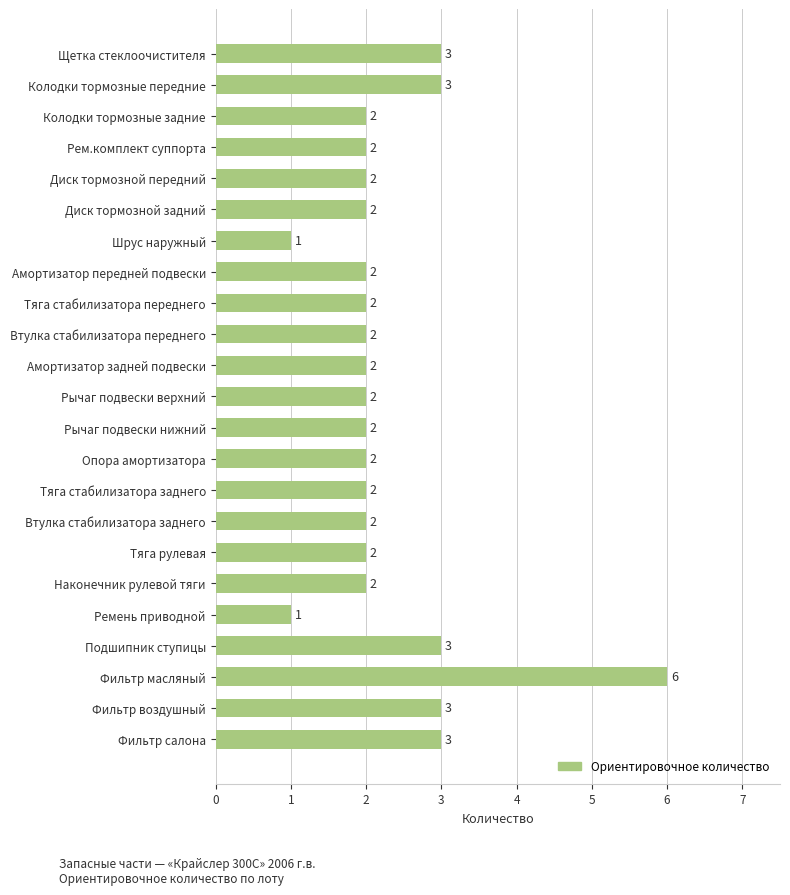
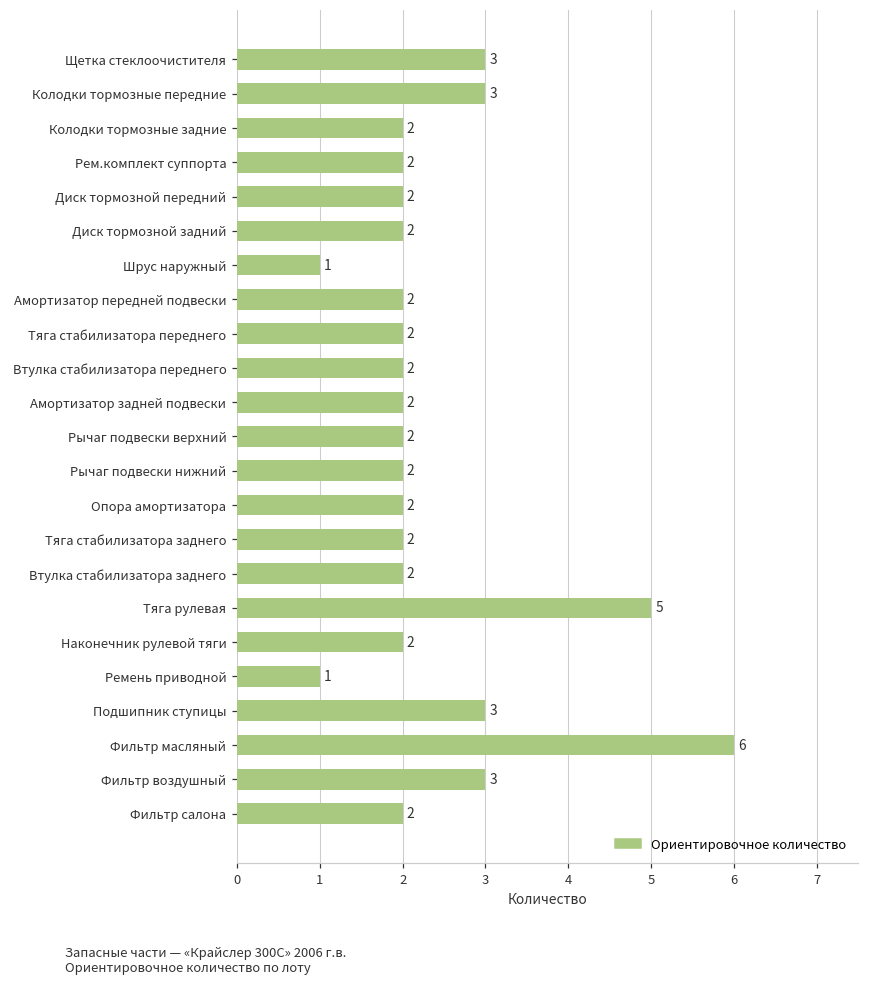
Тяга рулевая: 2 -> 5
Фильтр салона: 3 -> 2
